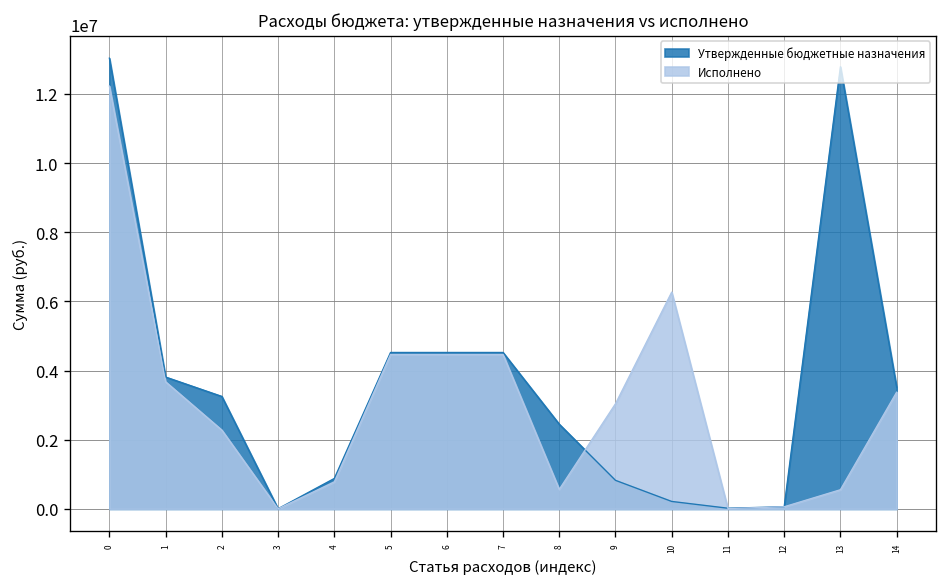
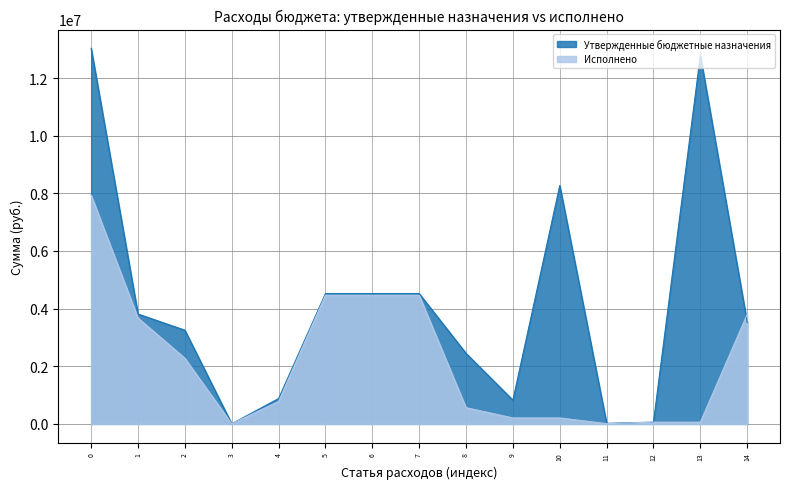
Исполнено, 0: 12200000 -> 7900000
Исполнено, 9: 3000000 -> 200000
Утвержденные бюджетные назначения, 10: 200000 -> 8300000
Исполнено, 10: 6300000 -> 200000
Исполнено, 13: 600000 -> 100000
Исполнено, 14: 3400000 -> 3800000
